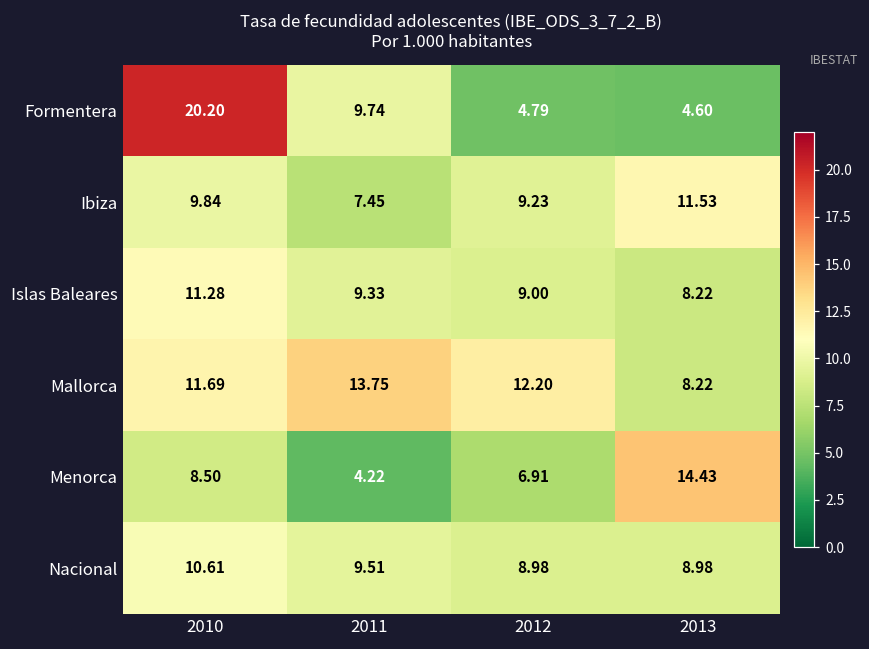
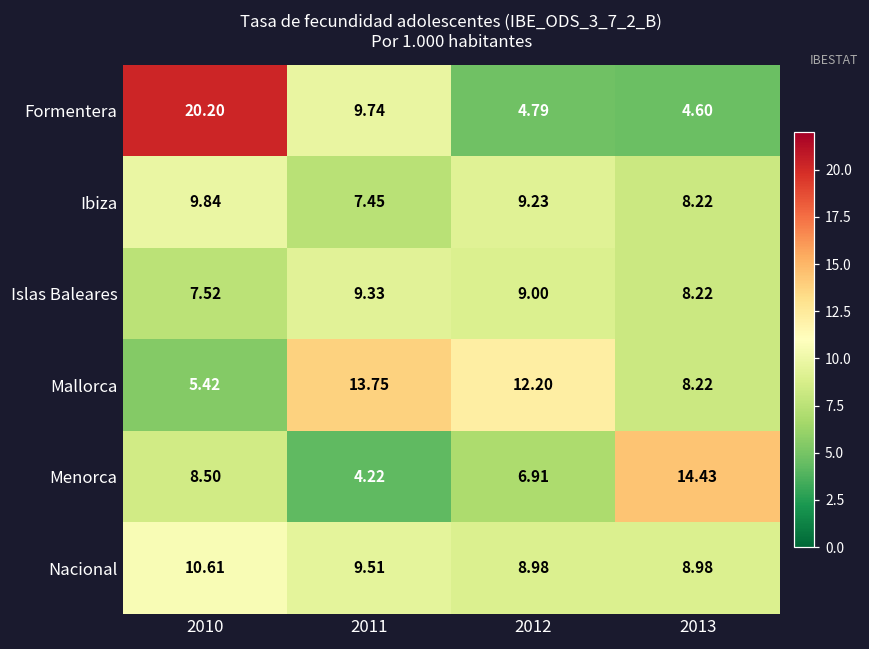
Ibiza, 2013: 11.53 -> 8.22
Islas Baleares, 2010: 11.28 -> 7.52
Mallorca, 2010: 11.69 -> 5.42
